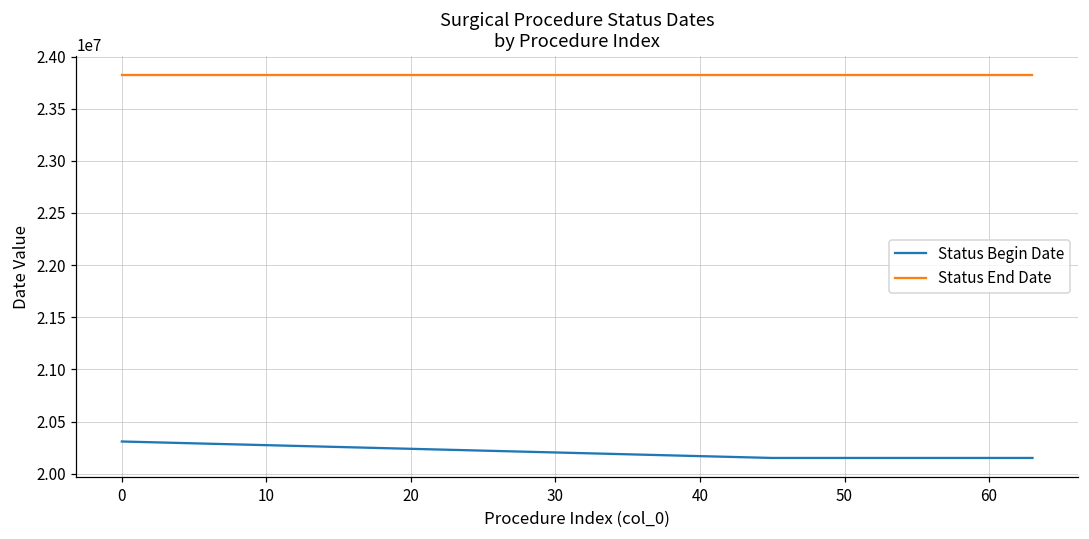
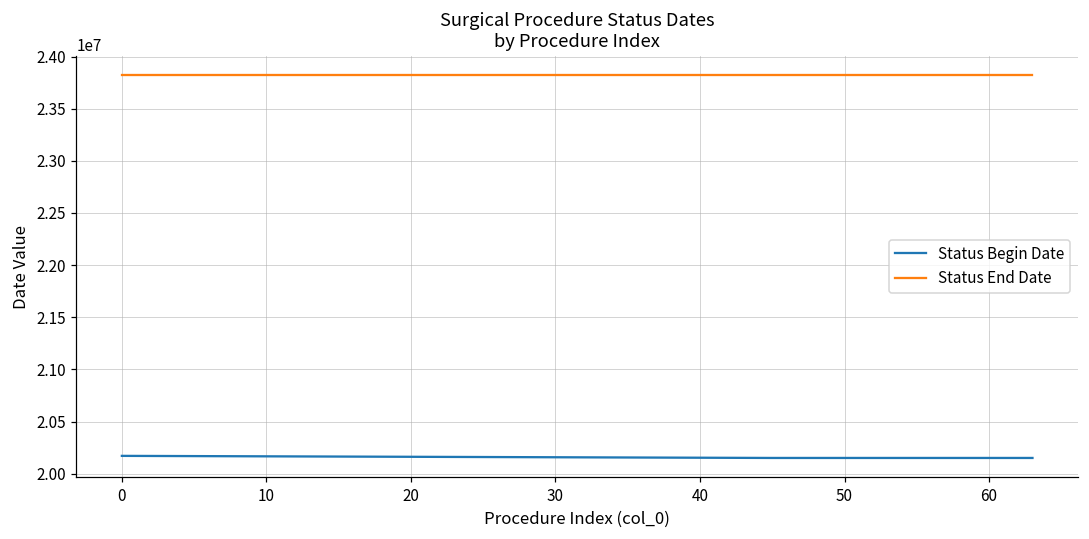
Status Begin Date, 0: 20300000 -> 20200000
